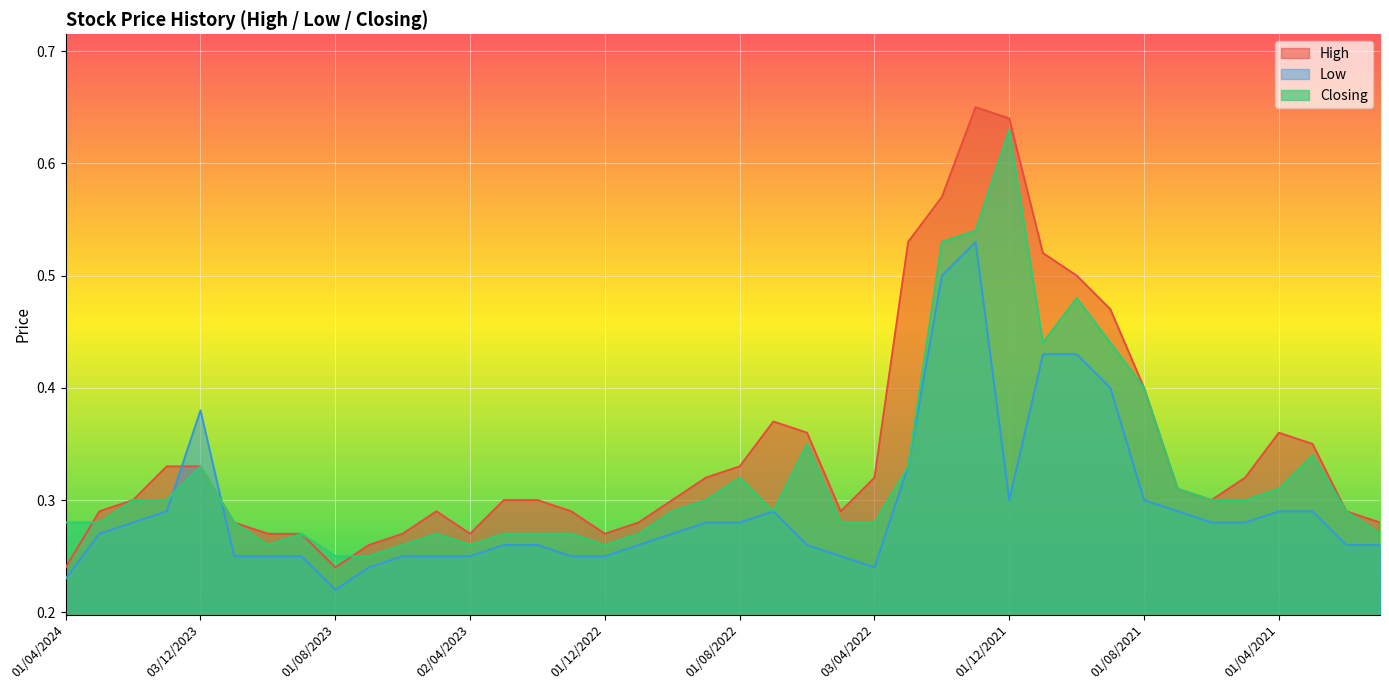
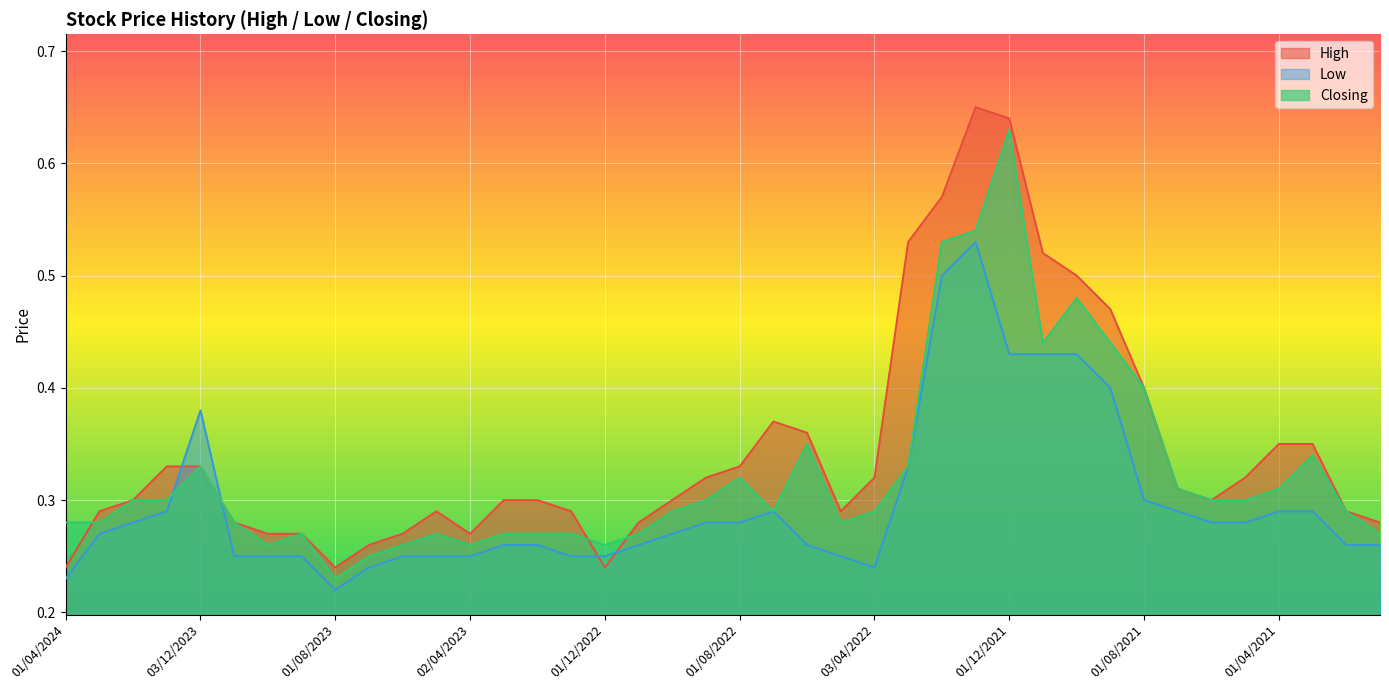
Closing, 01/08/2023: 0.25 -> 0.23
High, 01/12/2022: 0.27 -> 0.24
Closing, 03/04/2022: 0.28 -> 0.29
Low, 01/12/2021: 0.30 -> 0.43
High, 01/04/2021: 0.36 -> 0.35
